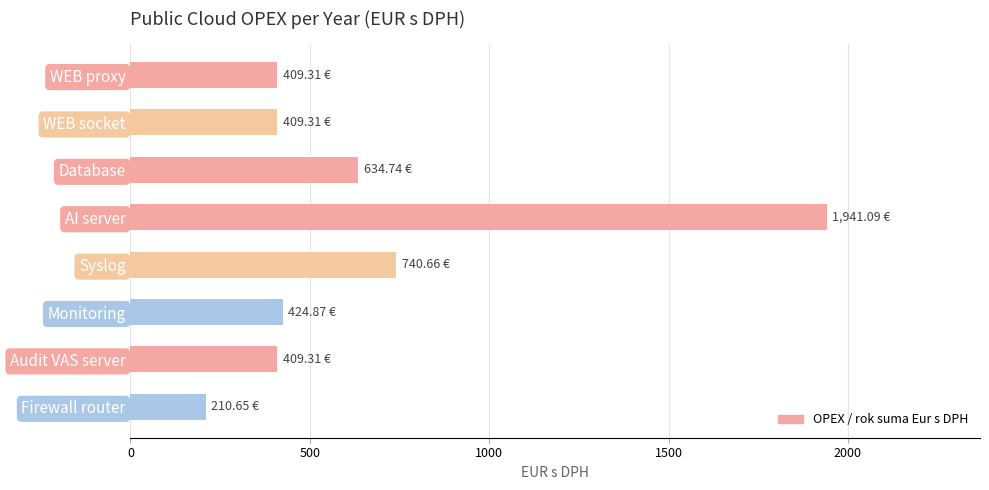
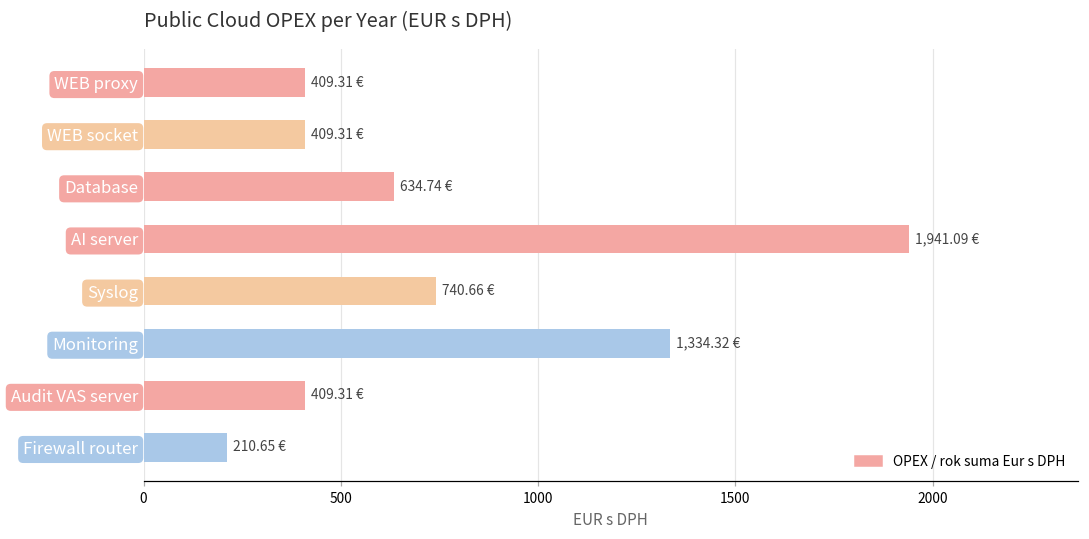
Monitoring: 424.87 -> 1,334.32
